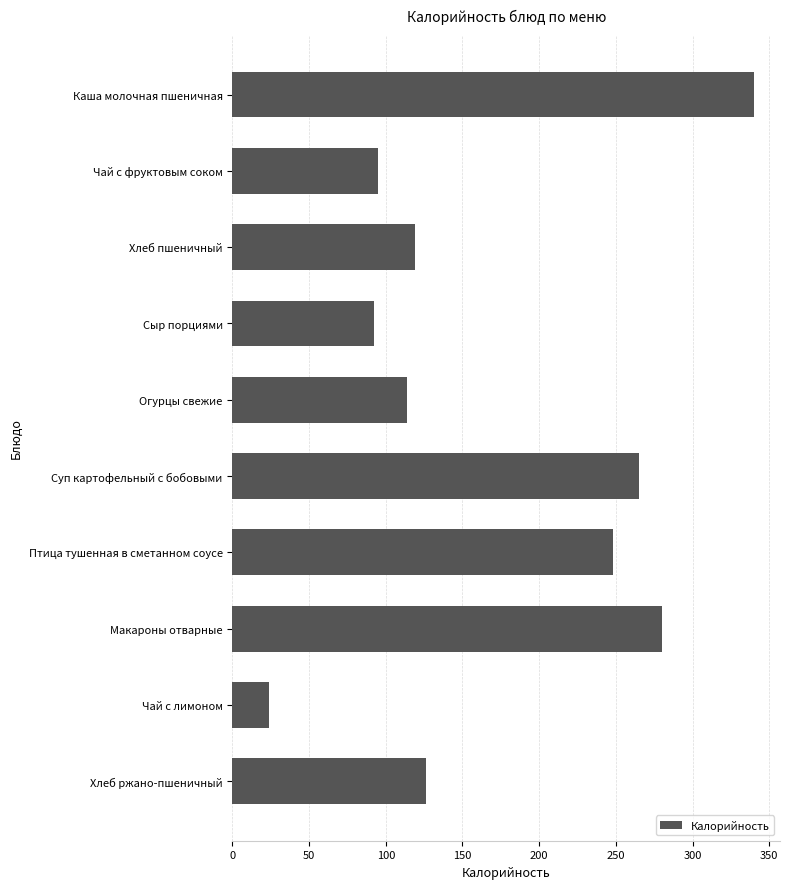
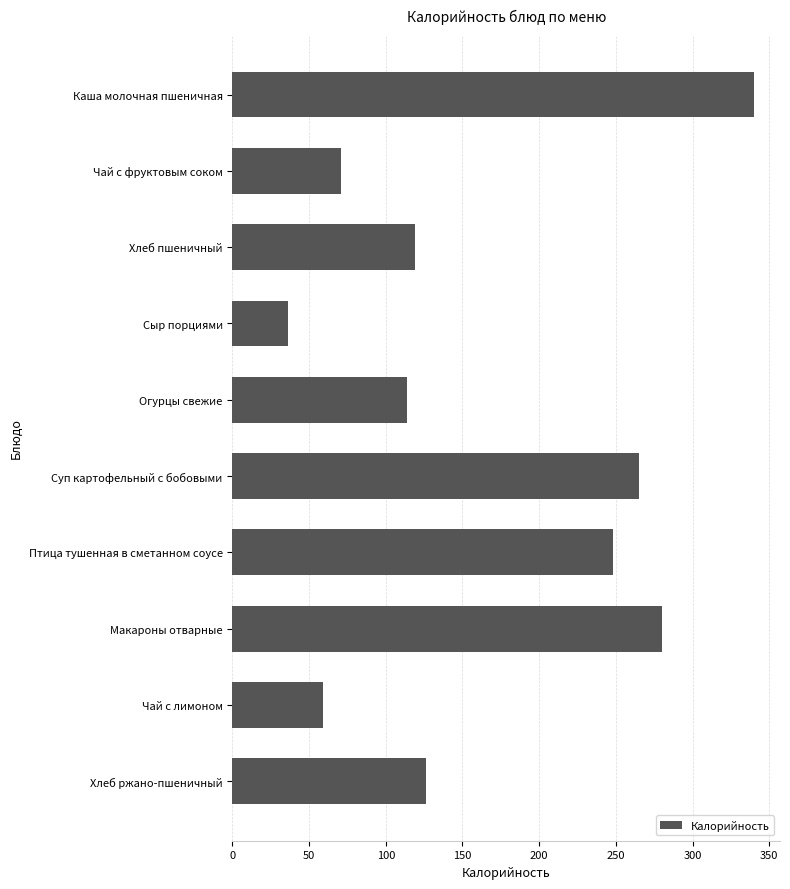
Чай с фруктовым соком: 95 -> 71
Сыр порциями: 92 -> 36
Чай с лимоном: 24 -> 59
